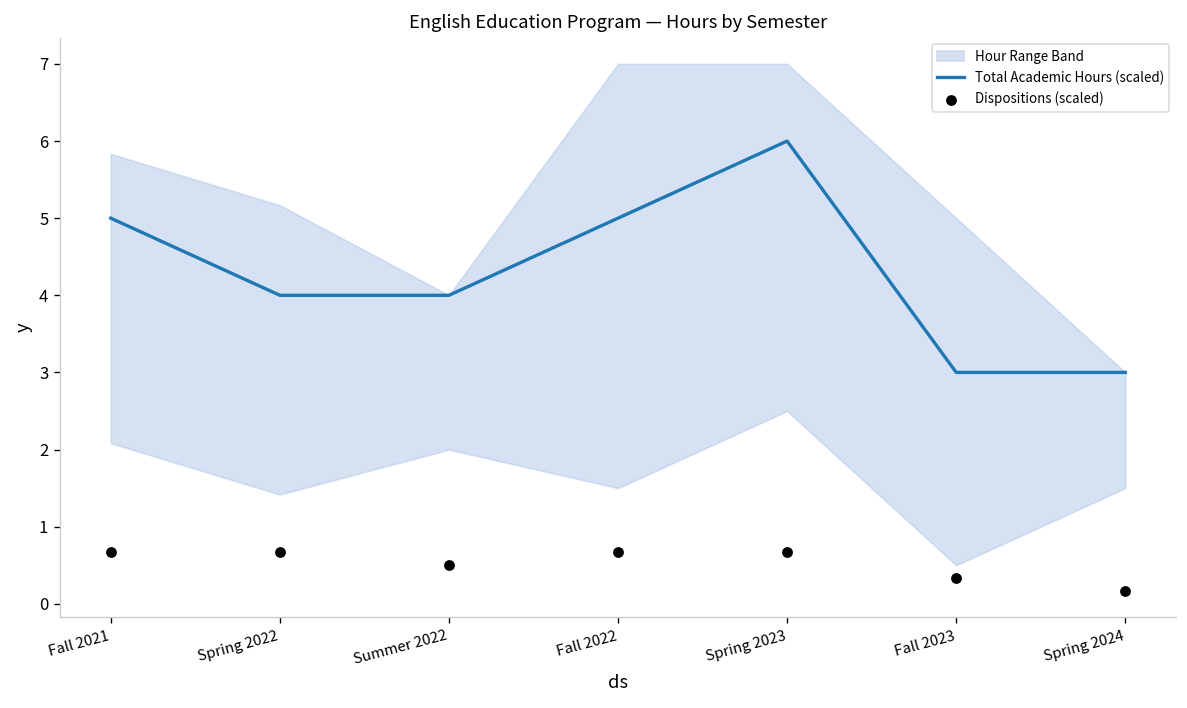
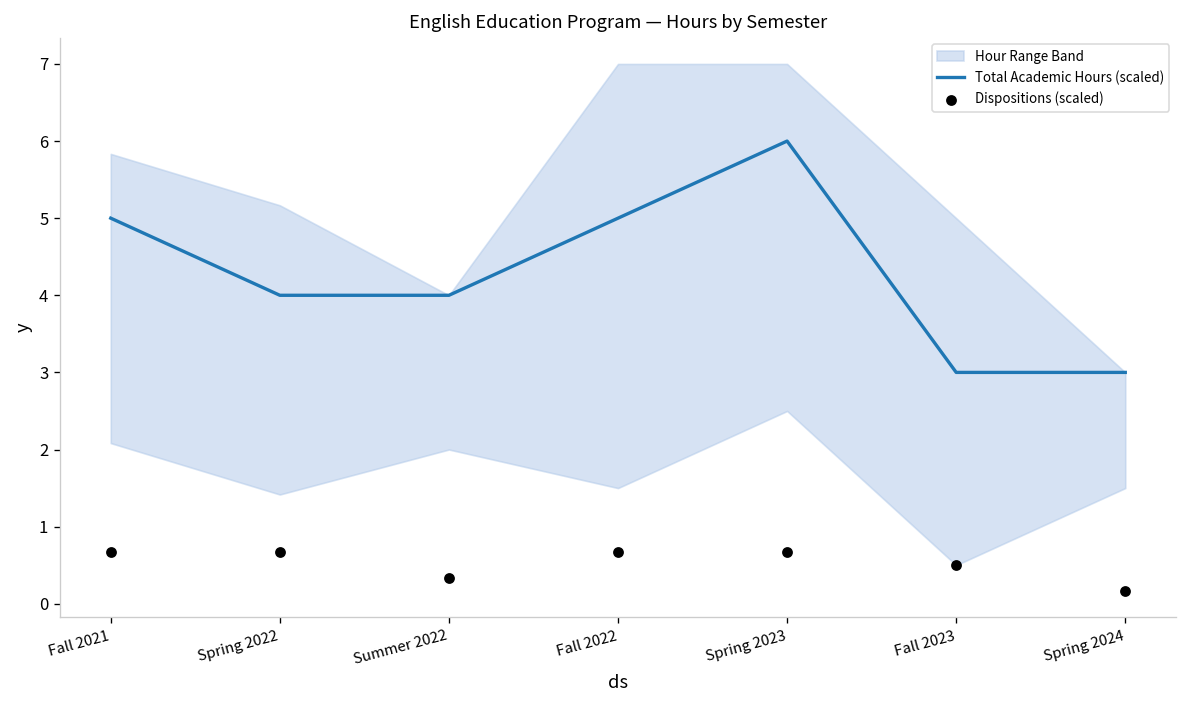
Dispositions (scaled), Summer 2022: 0.5 -> 0.3
Dispositions (scaled), Fall 2023: 0.3 -> 0.5
